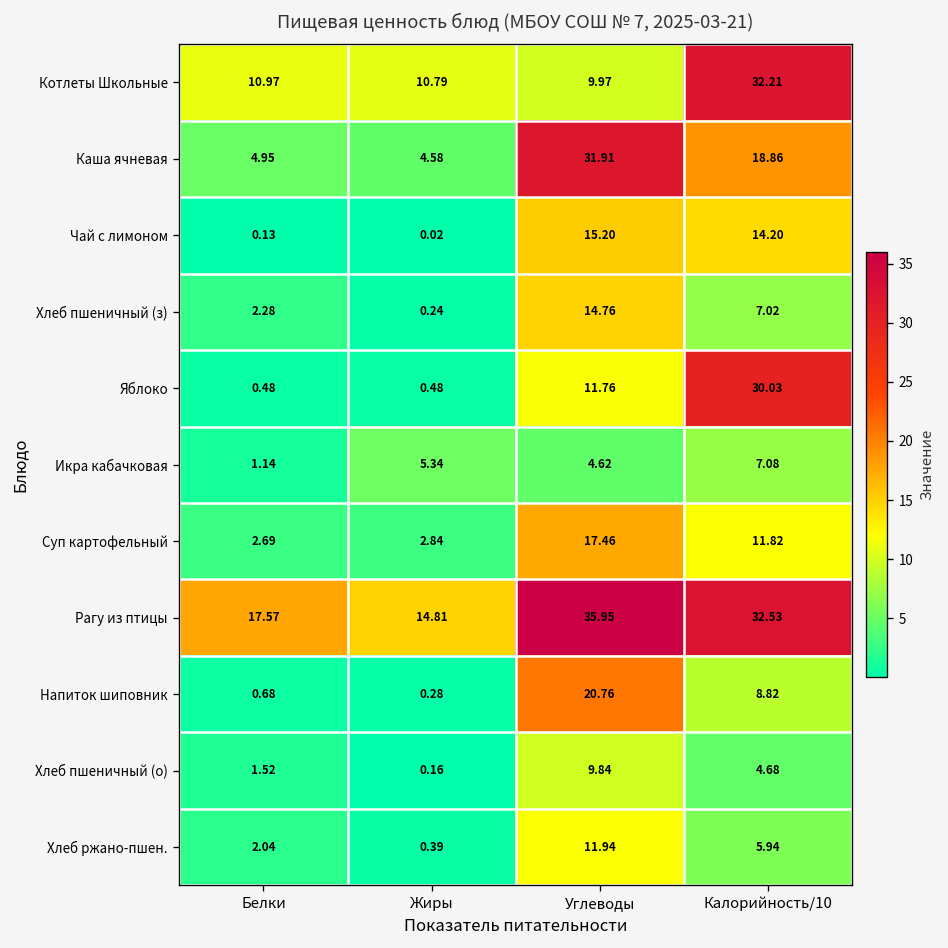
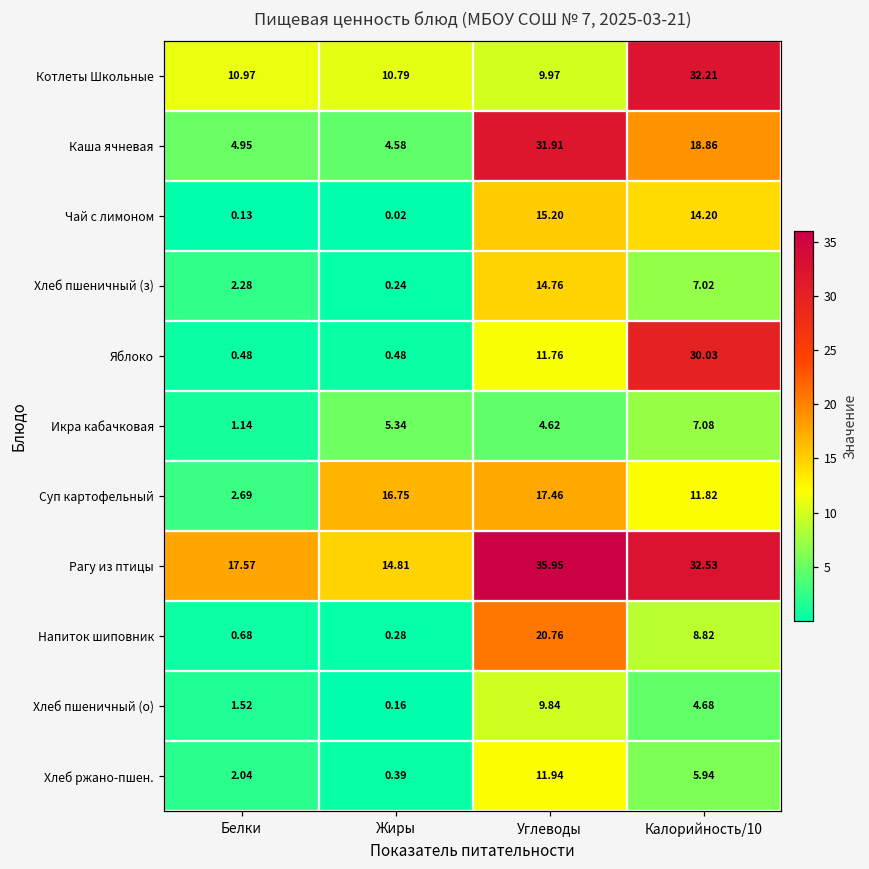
Суп картофельный, Жиры: 2.84 -> 16.75
